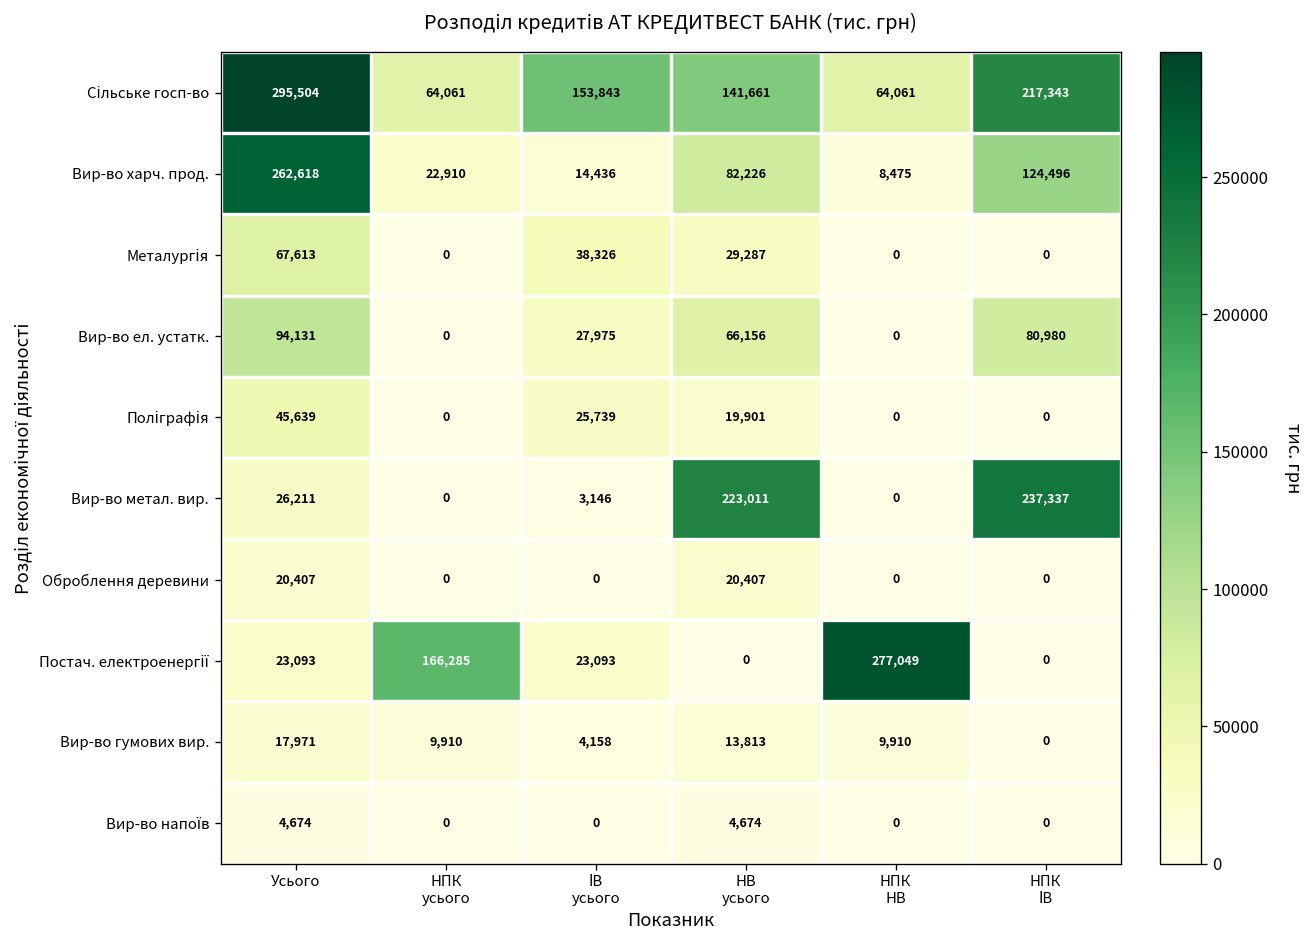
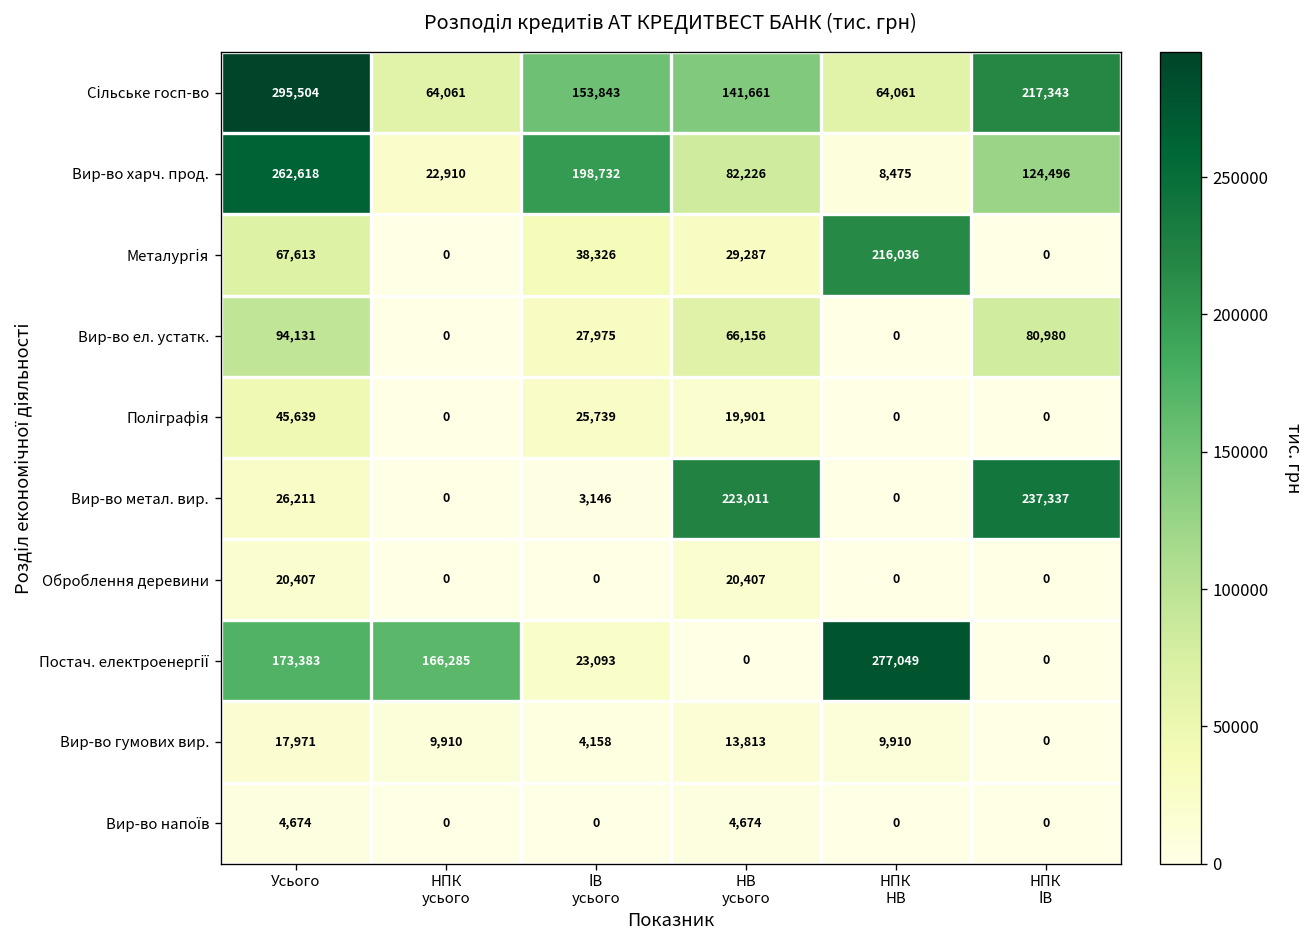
Вир-во харч. прод., ІВ усього: 14,436 -> 198,732
Металургія, НПК НВ: 0 -> 216,036
Постач. електроенергії, Усього: 23,093 -> 173,383
